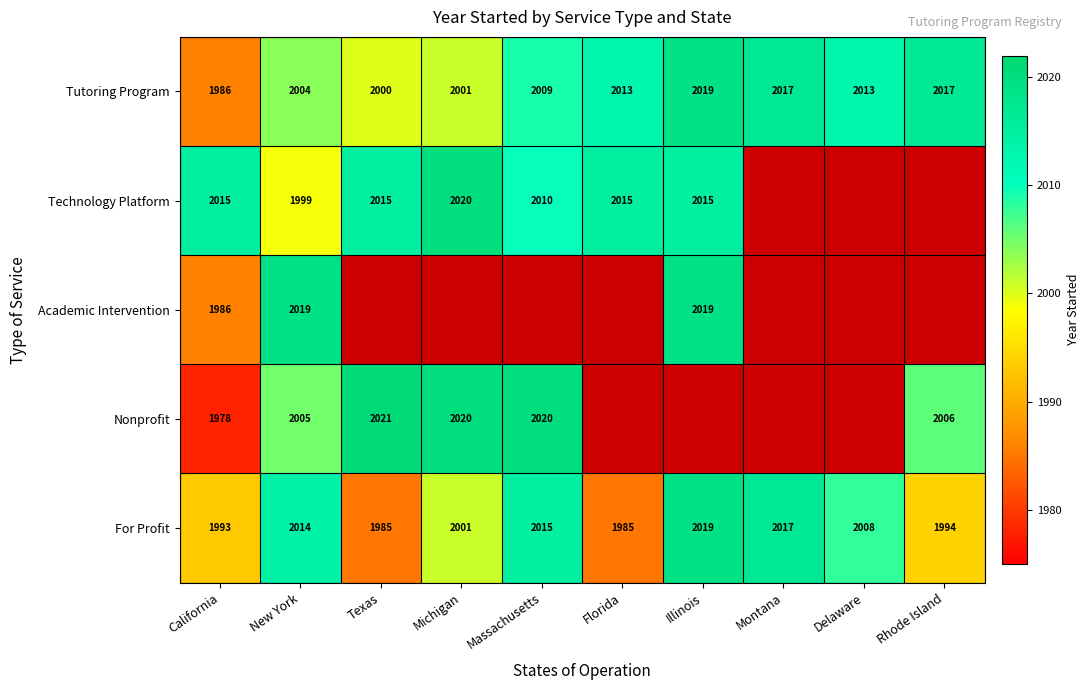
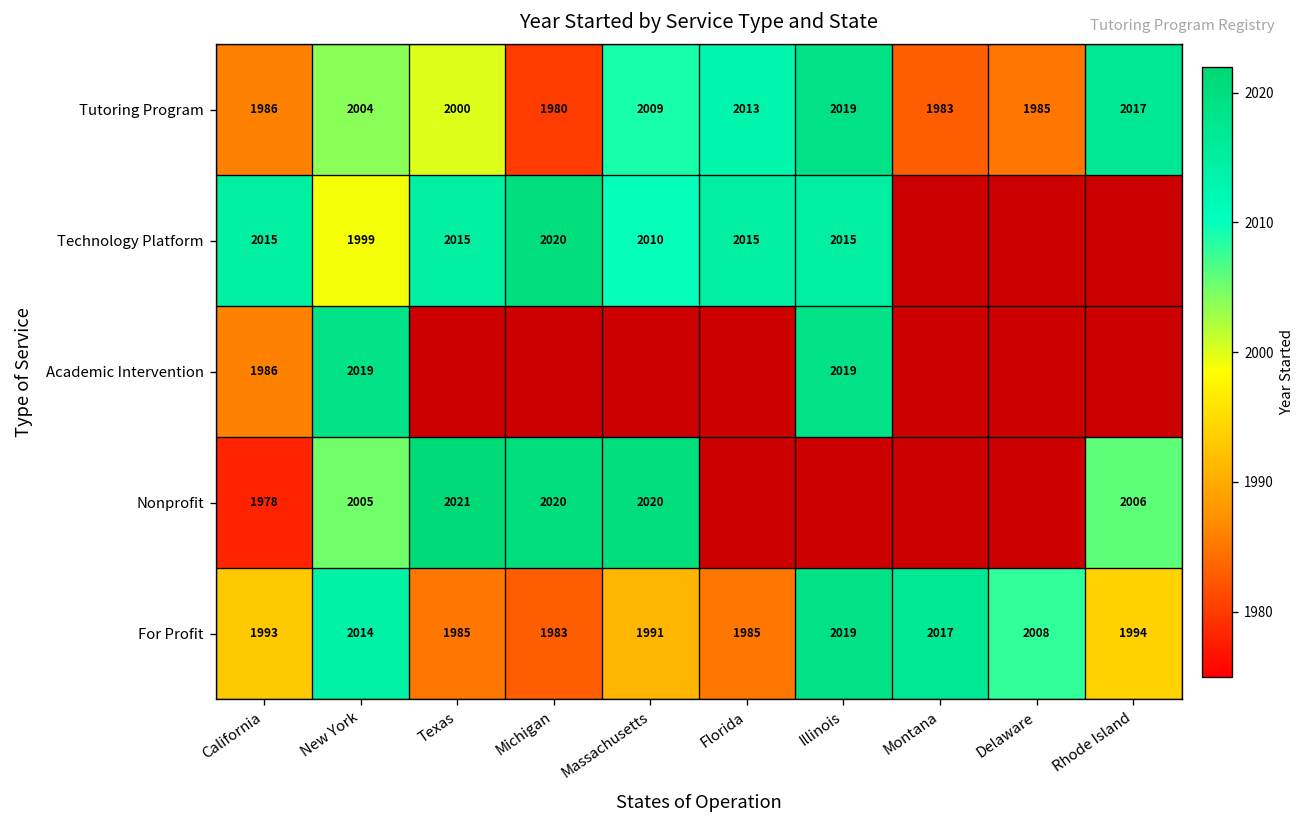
Tutoring Program, Michigan: 2001 -> 1980
Tutoring Program, Montana: 2017 -> 1983
Tutoring Program, Delaware: 2013 -> 1985
For Profit, Michigan: 2001 -> 1983
For Profit, Massachusetts: 2015 -> 1991
